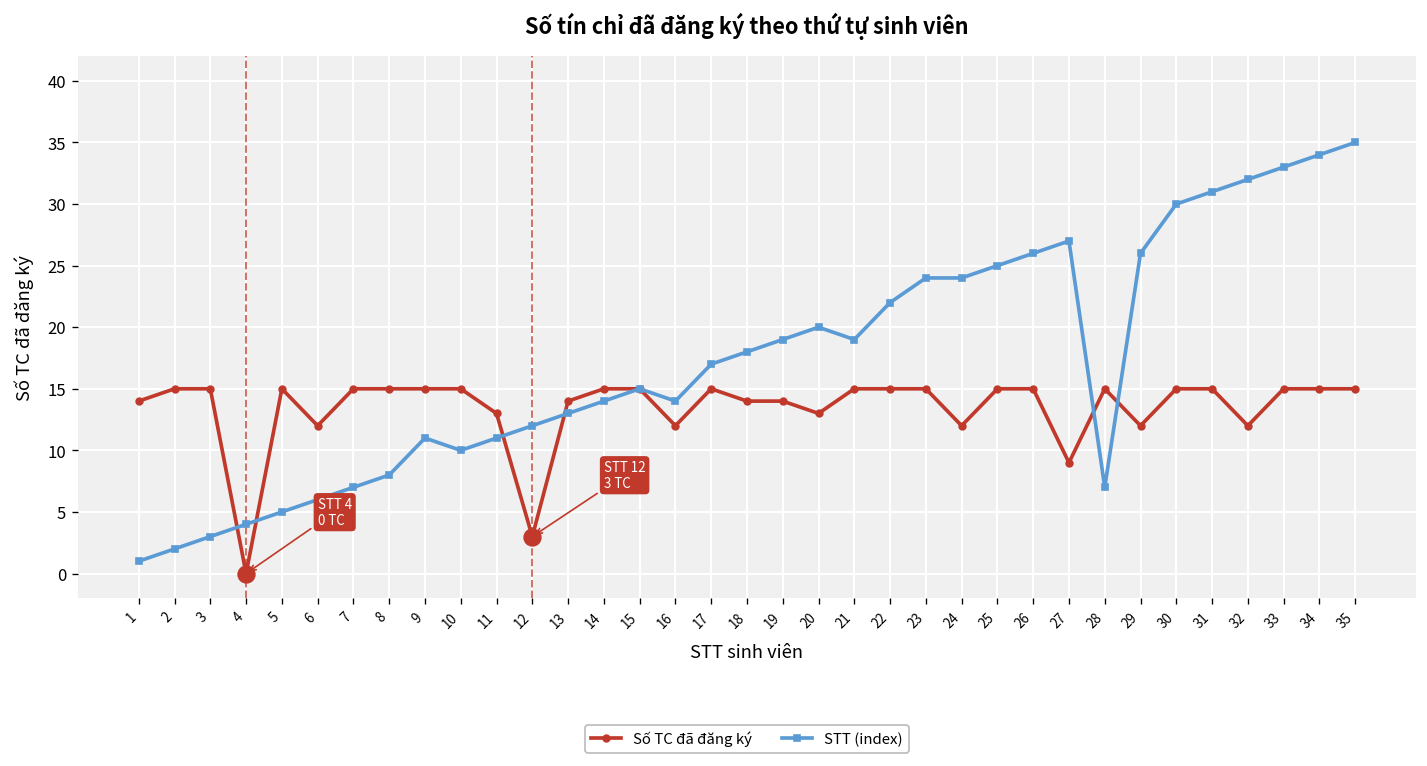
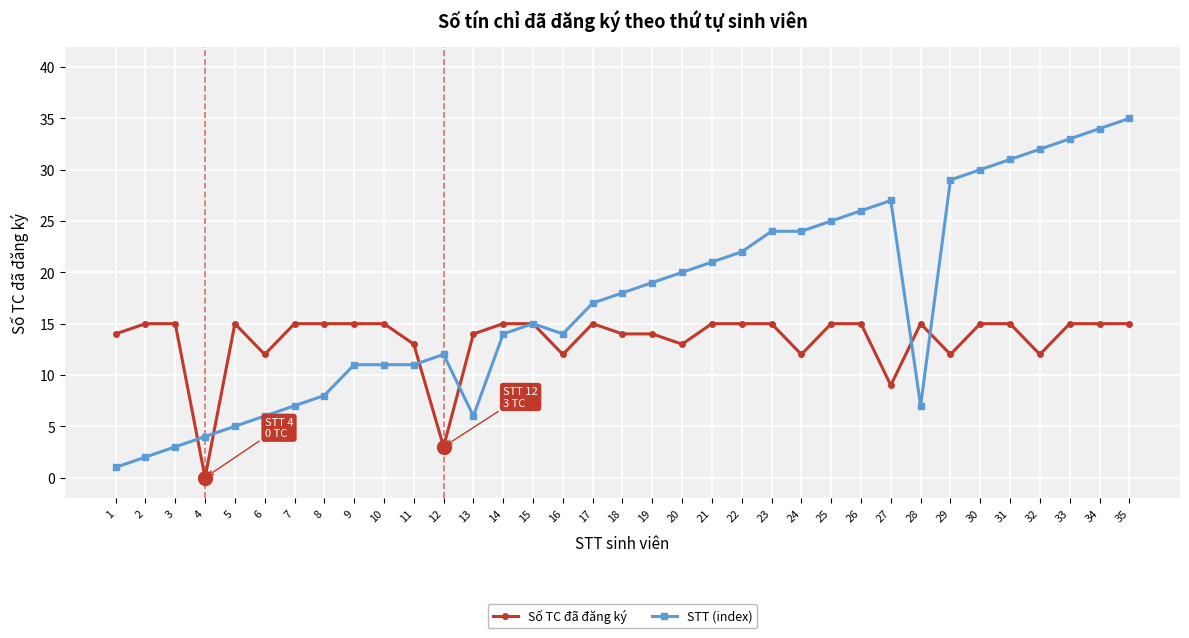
STT (index), 10: 10 -> 11
STT (index), 13: 13 -> 6
STT (index), 21: 19 -> 21
STT (index), 29: 26 -> 29
